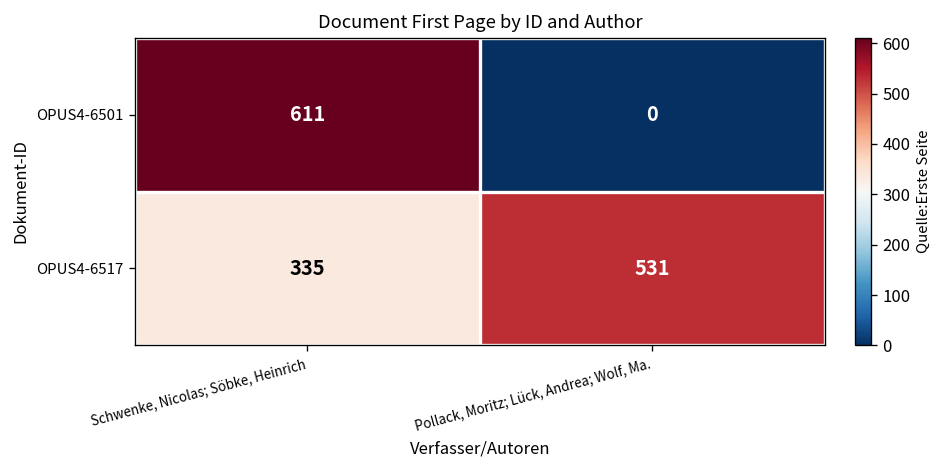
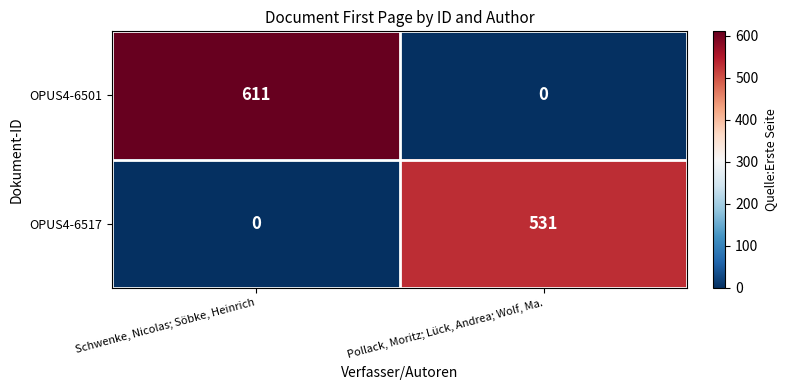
OPUS4-6517, Schwenke, Nicolas; Söbke, Heinrich: 335 -> 0
